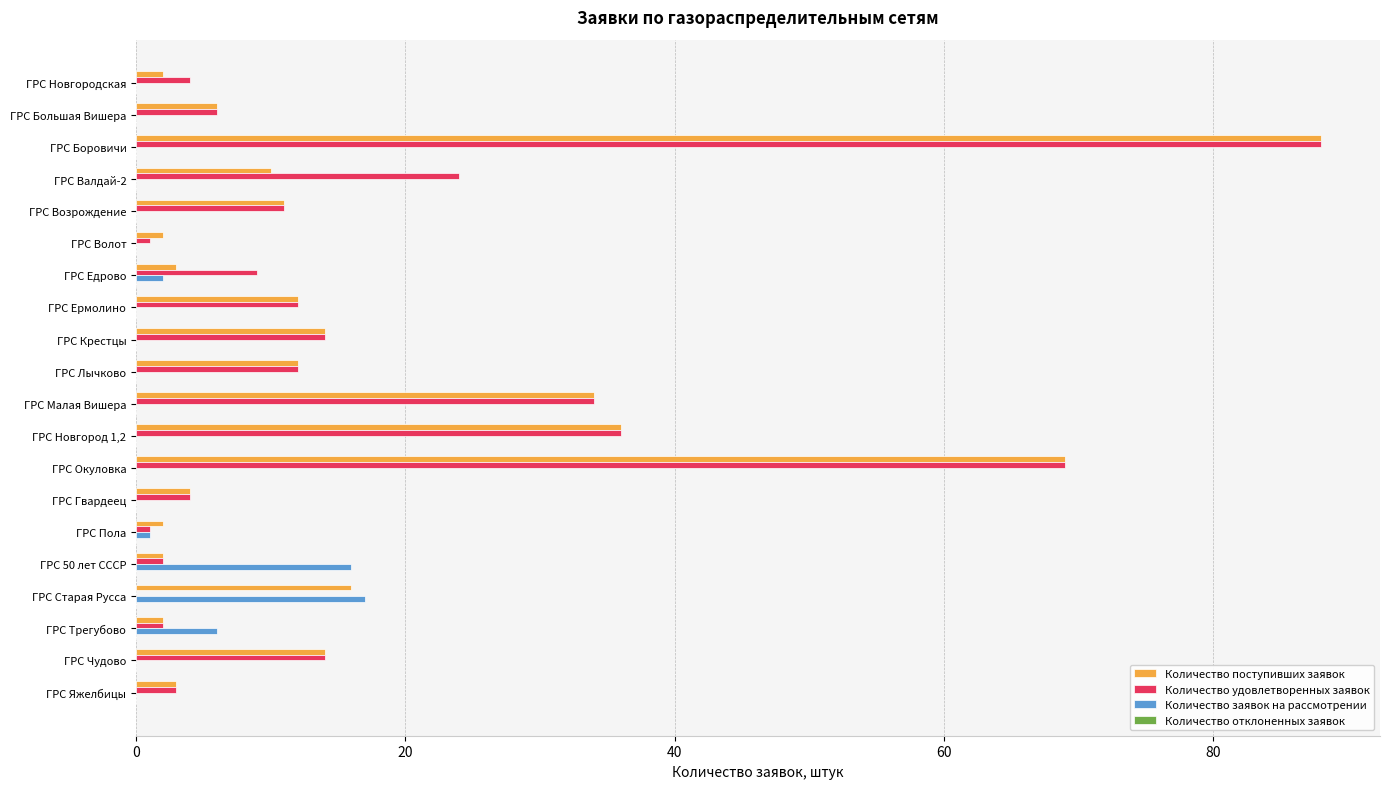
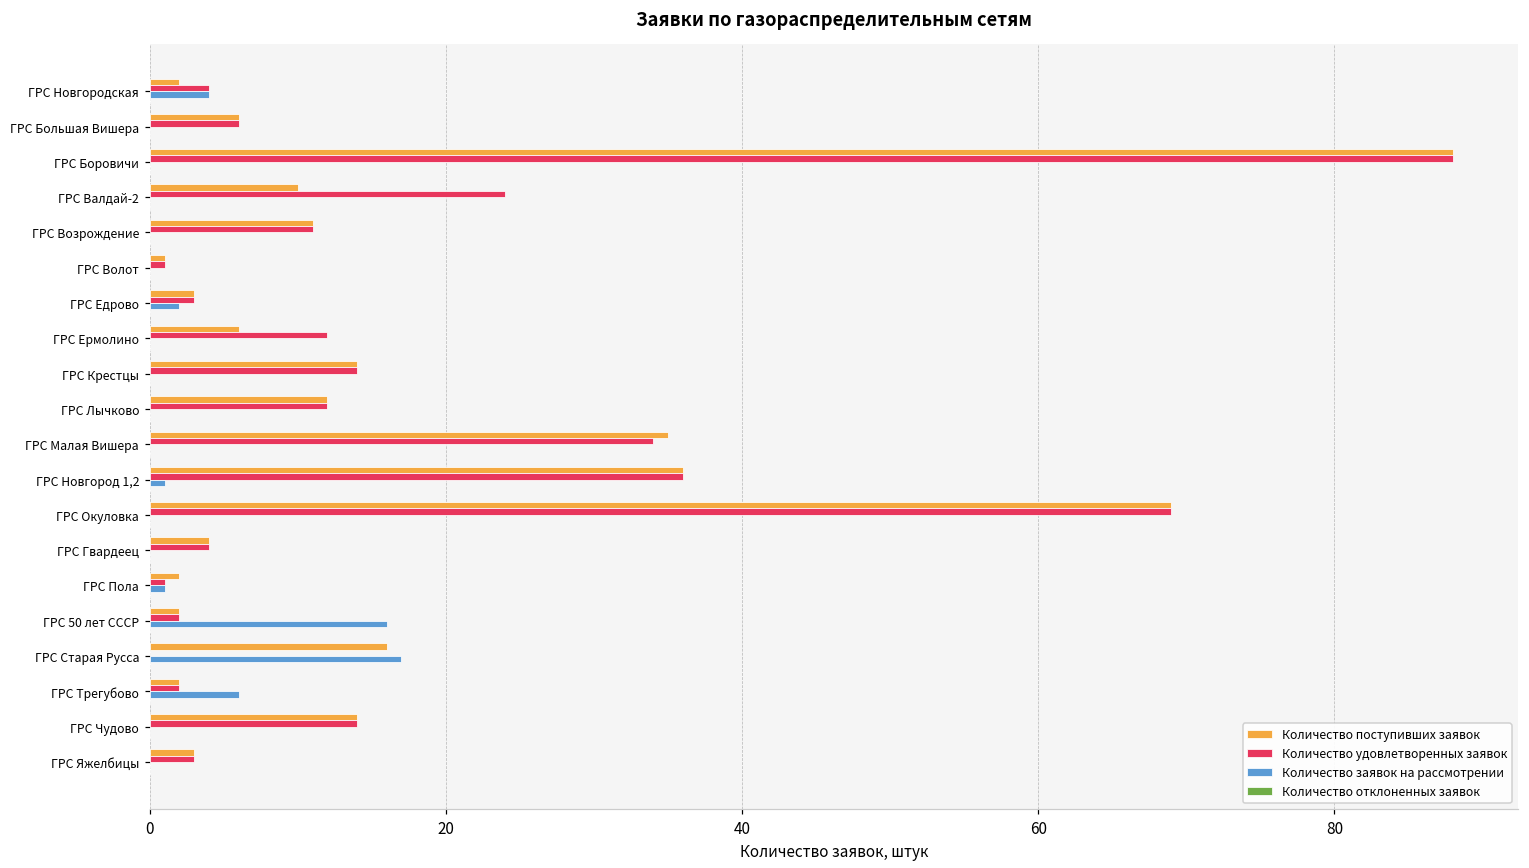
Количество заявок на рассмотрении, ГРС Новгородская: 0 -> 4
Количество поступивших заявок, ГРС Волот: 2 -> 1
Количество удовлетворенных заявок, ГРС Едрово: 9 -> 3
Количество поступивших заявок, ГРС Ермолино: 12 -> 6
Количество поступивших заявок, ГРС Малая Вишера: 34 -> 35
Количество заявок на рассмотрении, ГРС Новгород 1,2: 0 -> 1
